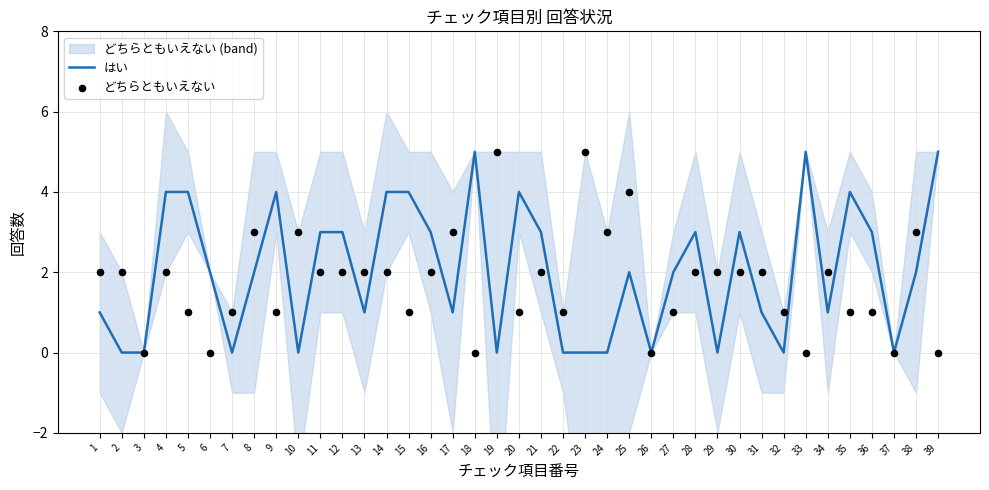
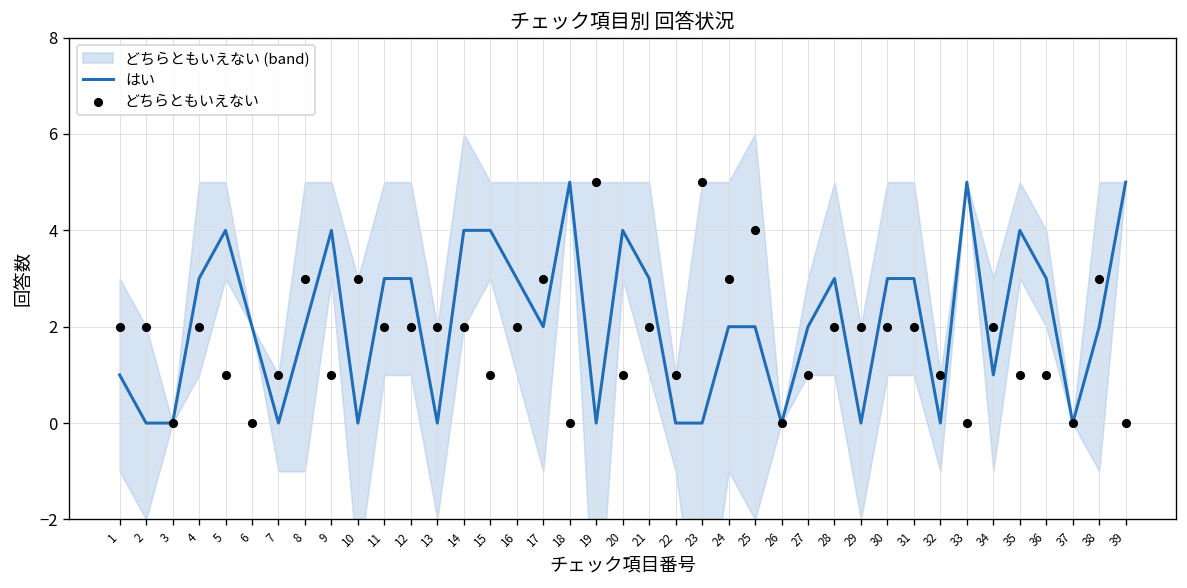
はい, 4: 4 -> 3
はい, 13: 1 -> 0
はい, 17: 1 -> 2
はい, 24: 0 -> 2
はい, 31: 1 -> 3
